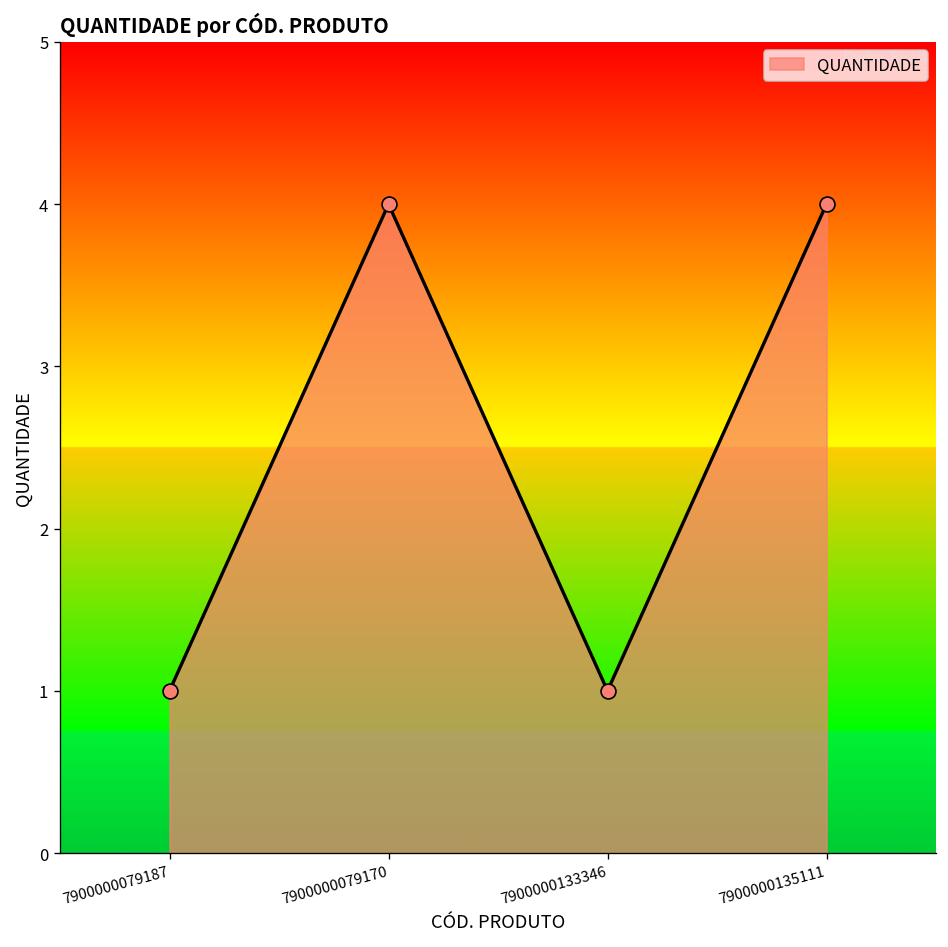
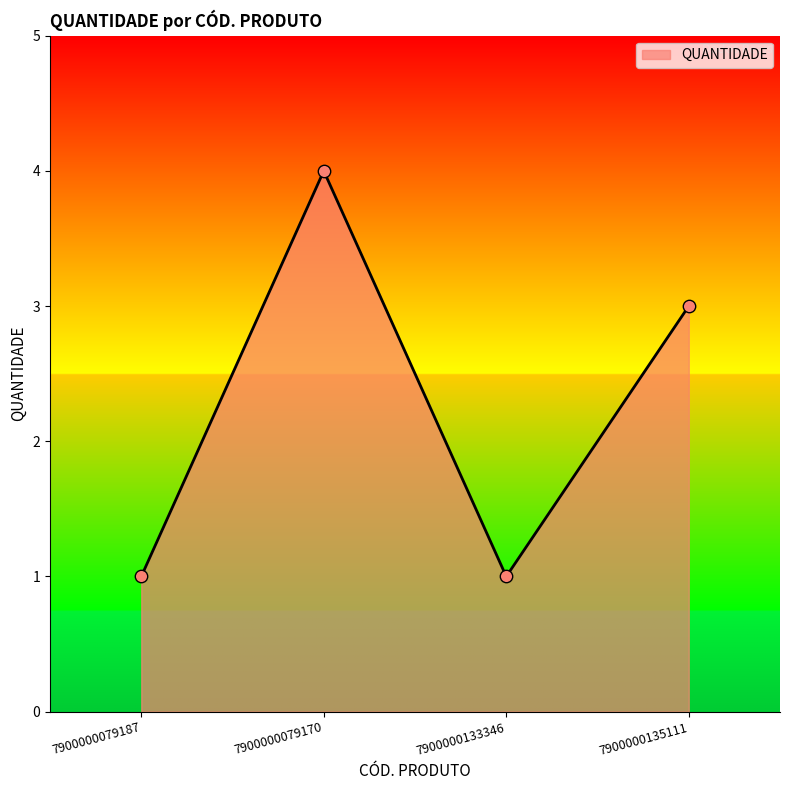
7900000135111: 4 -> 3
